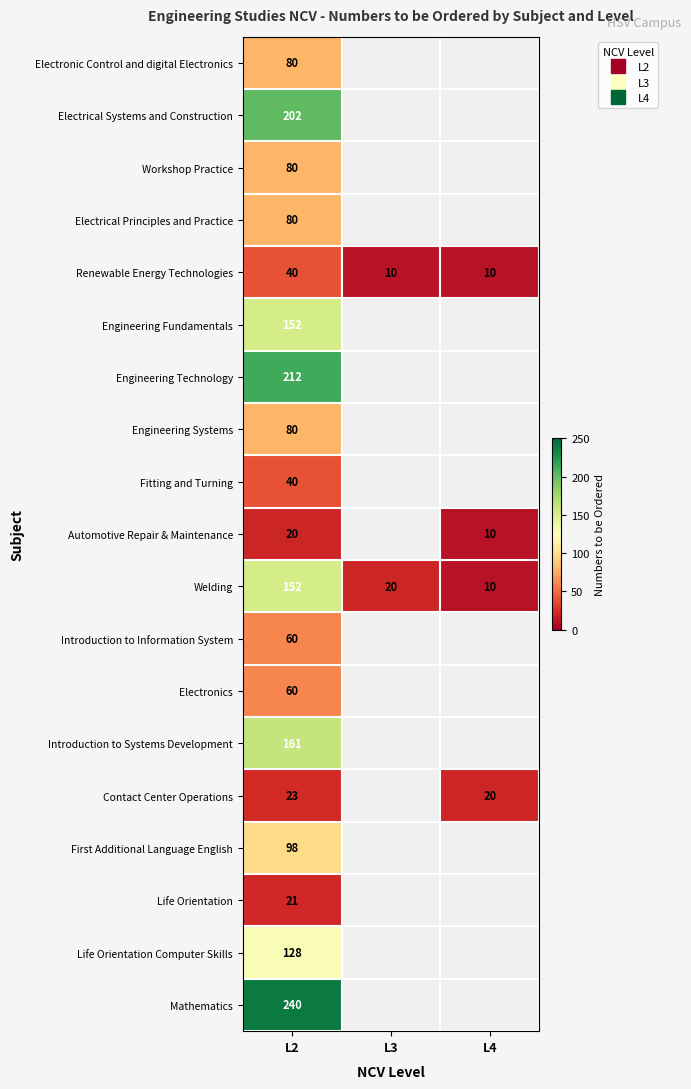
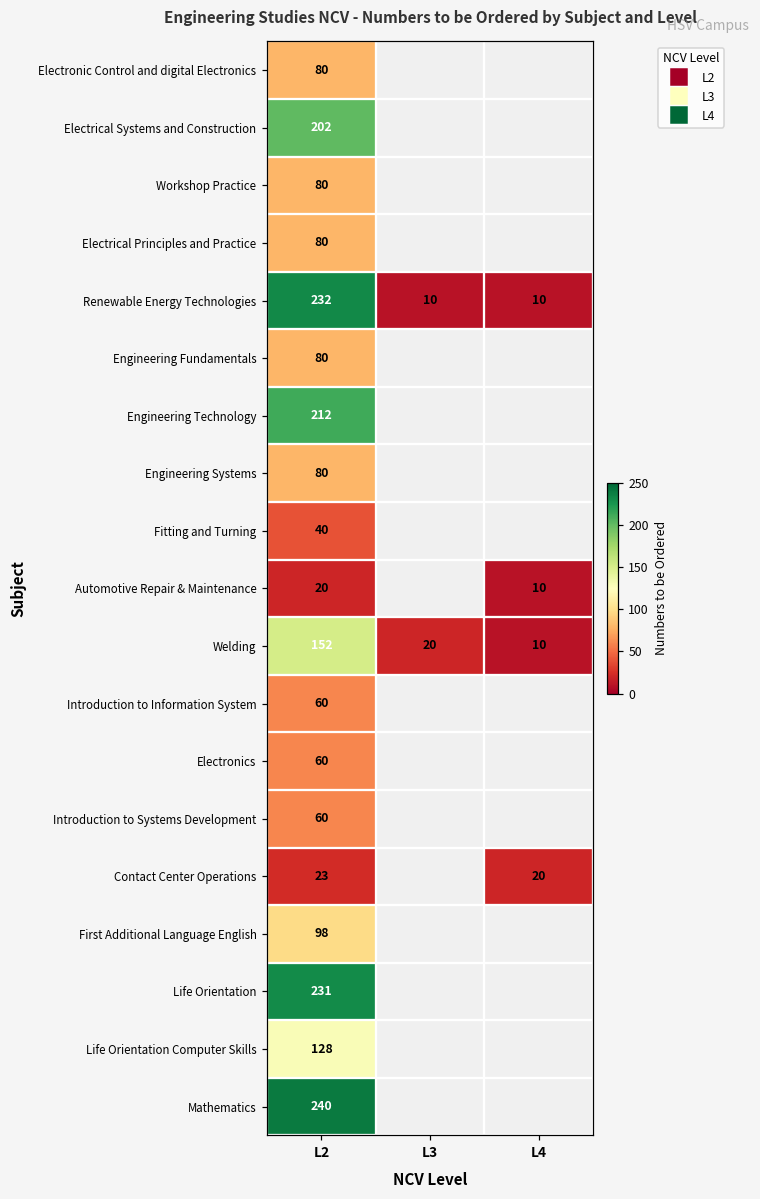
Renewable Energy Technologies, L2: 40 -> 232
Engineering Fundamentals, L2: 152 -> 80
Introduction to Systems Development, L2: 161 -> 60
Life Orientation, L2: 21 -> 231
